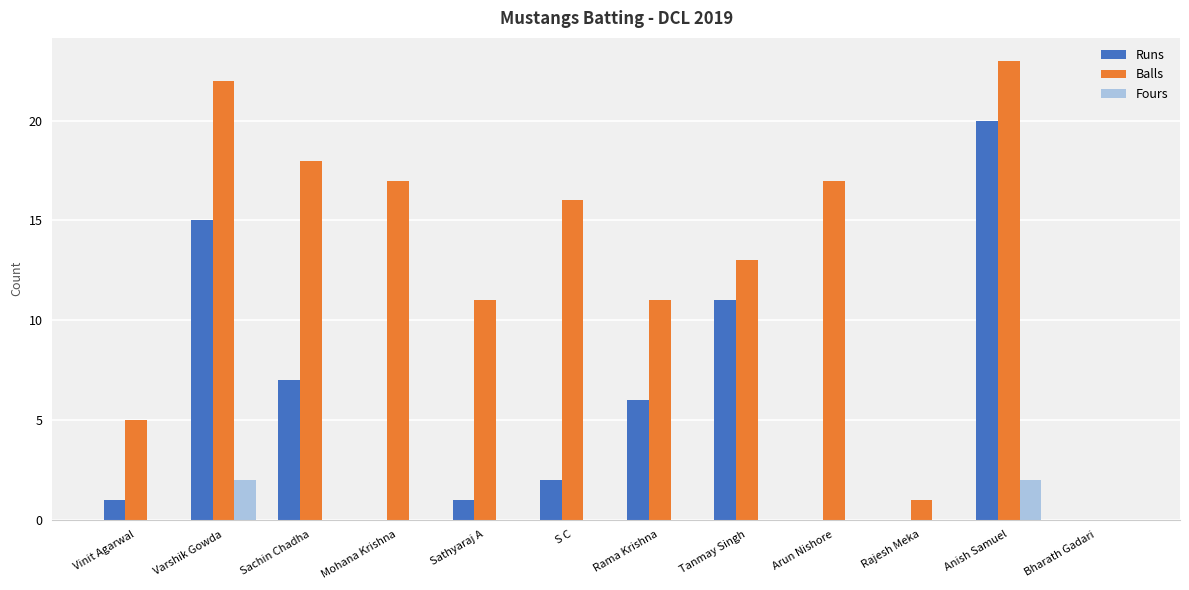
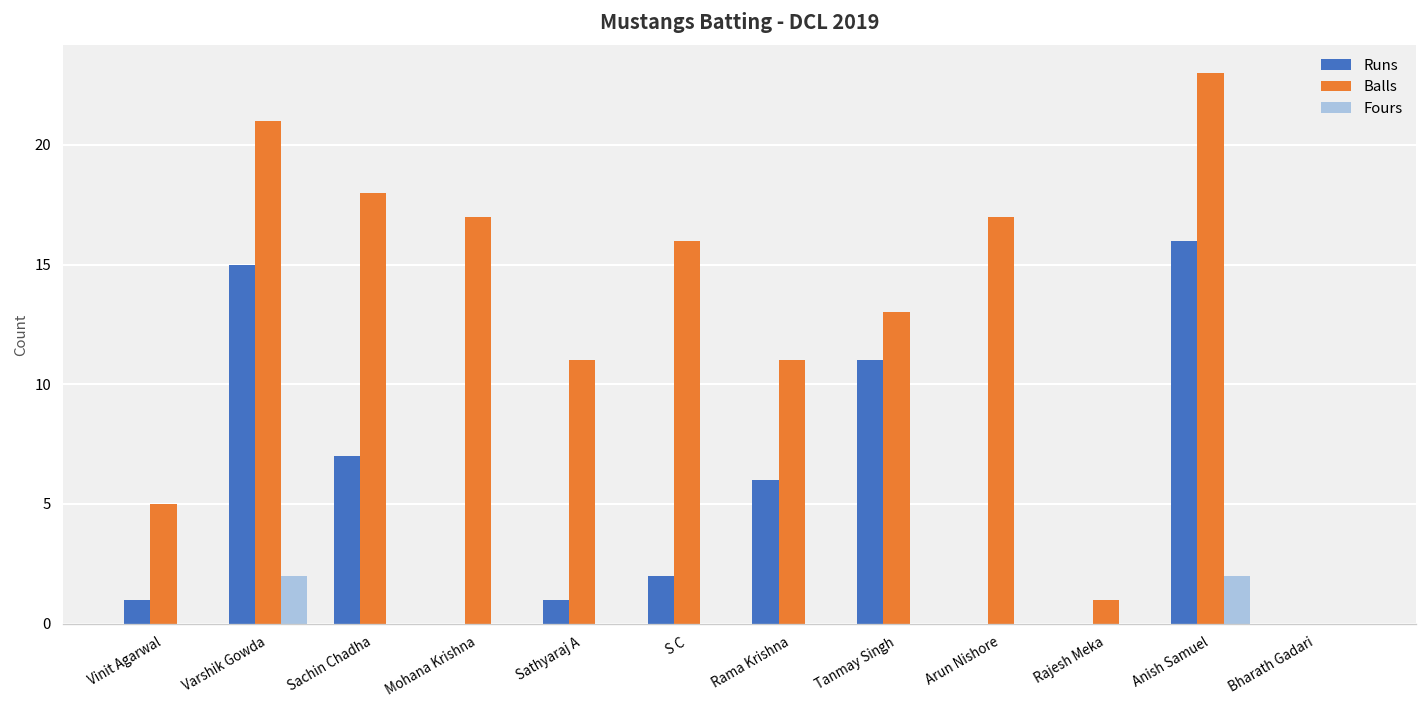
Balls, Varshik Gowda: 22 -> 21
Runs, Anish Samuel: 20 -> 16
